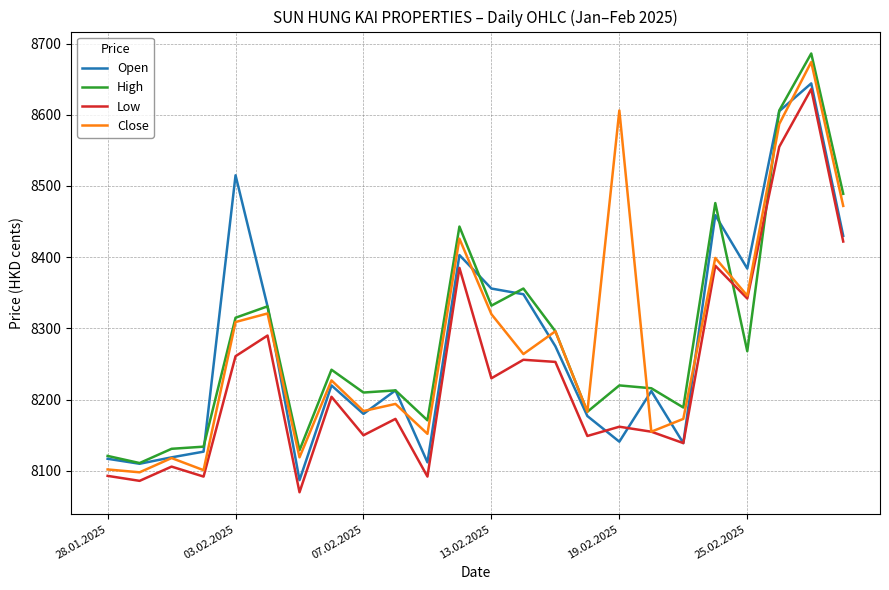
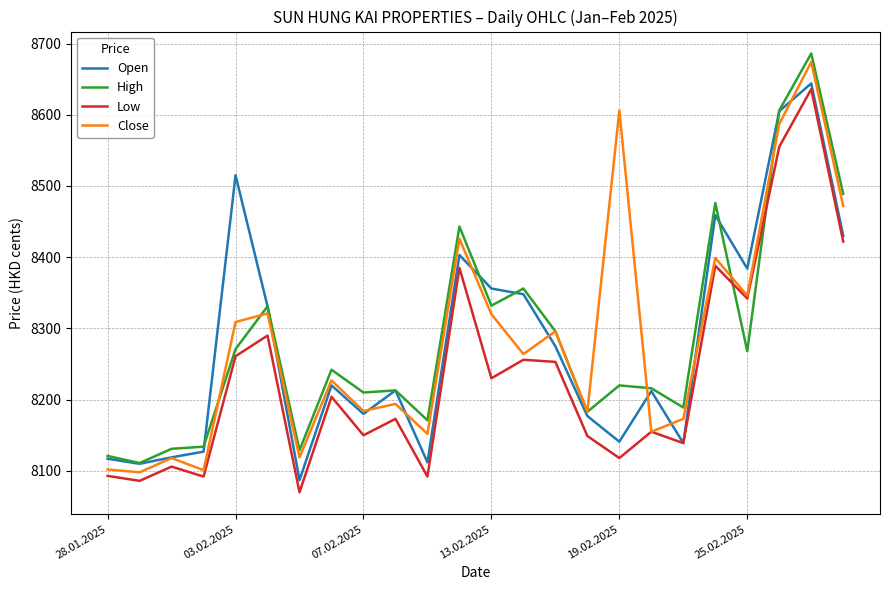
High, 03.02.2025: 8320 -> 8270
Low, 19.02.2025: 8160 -> 8120
